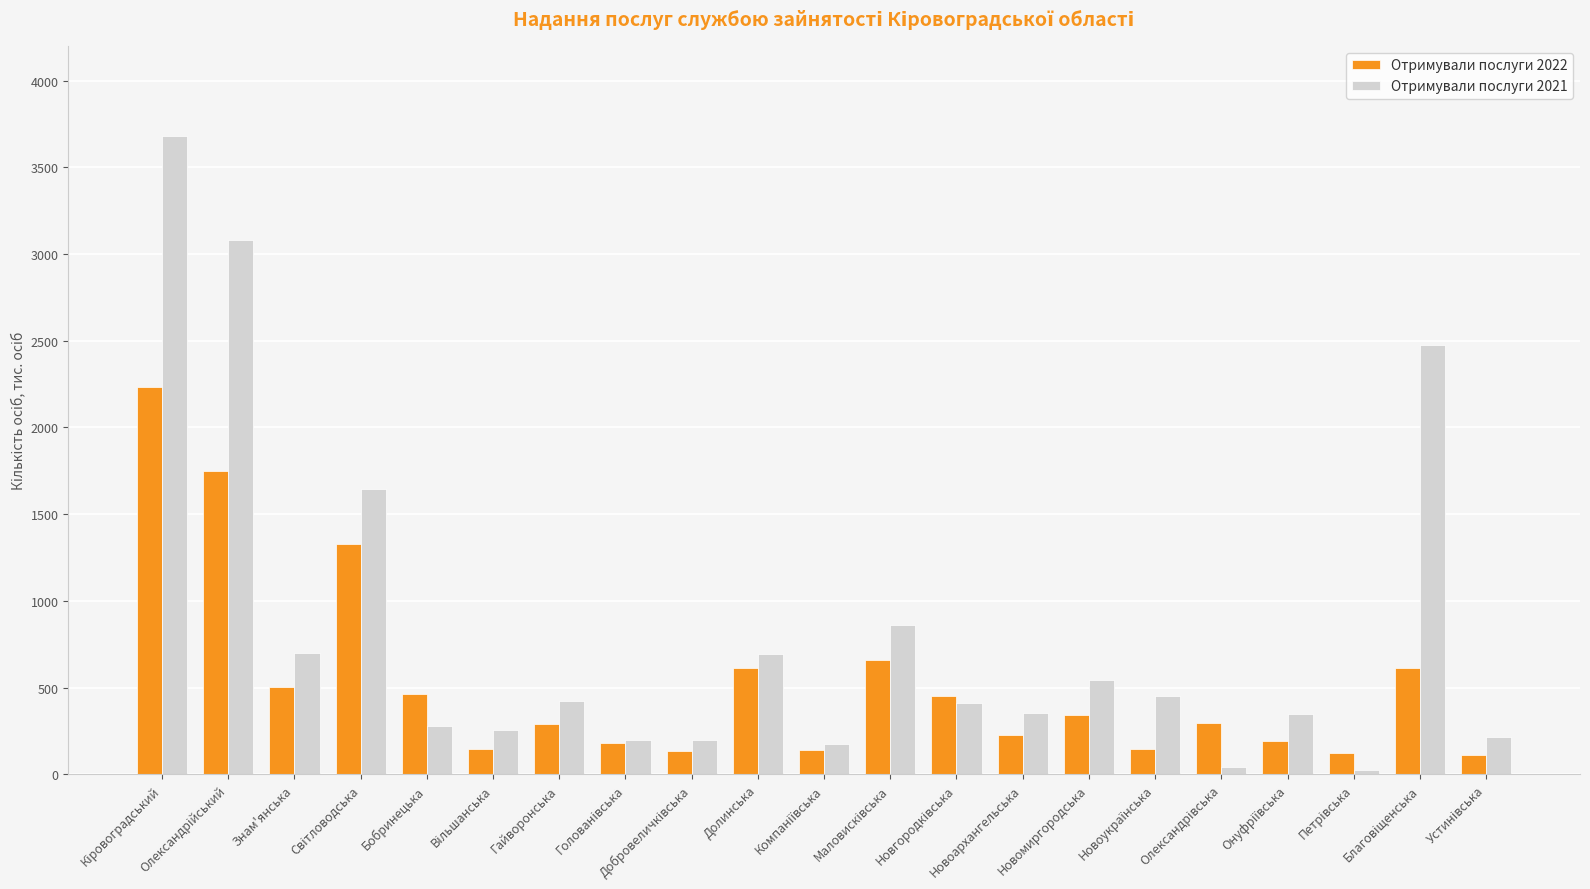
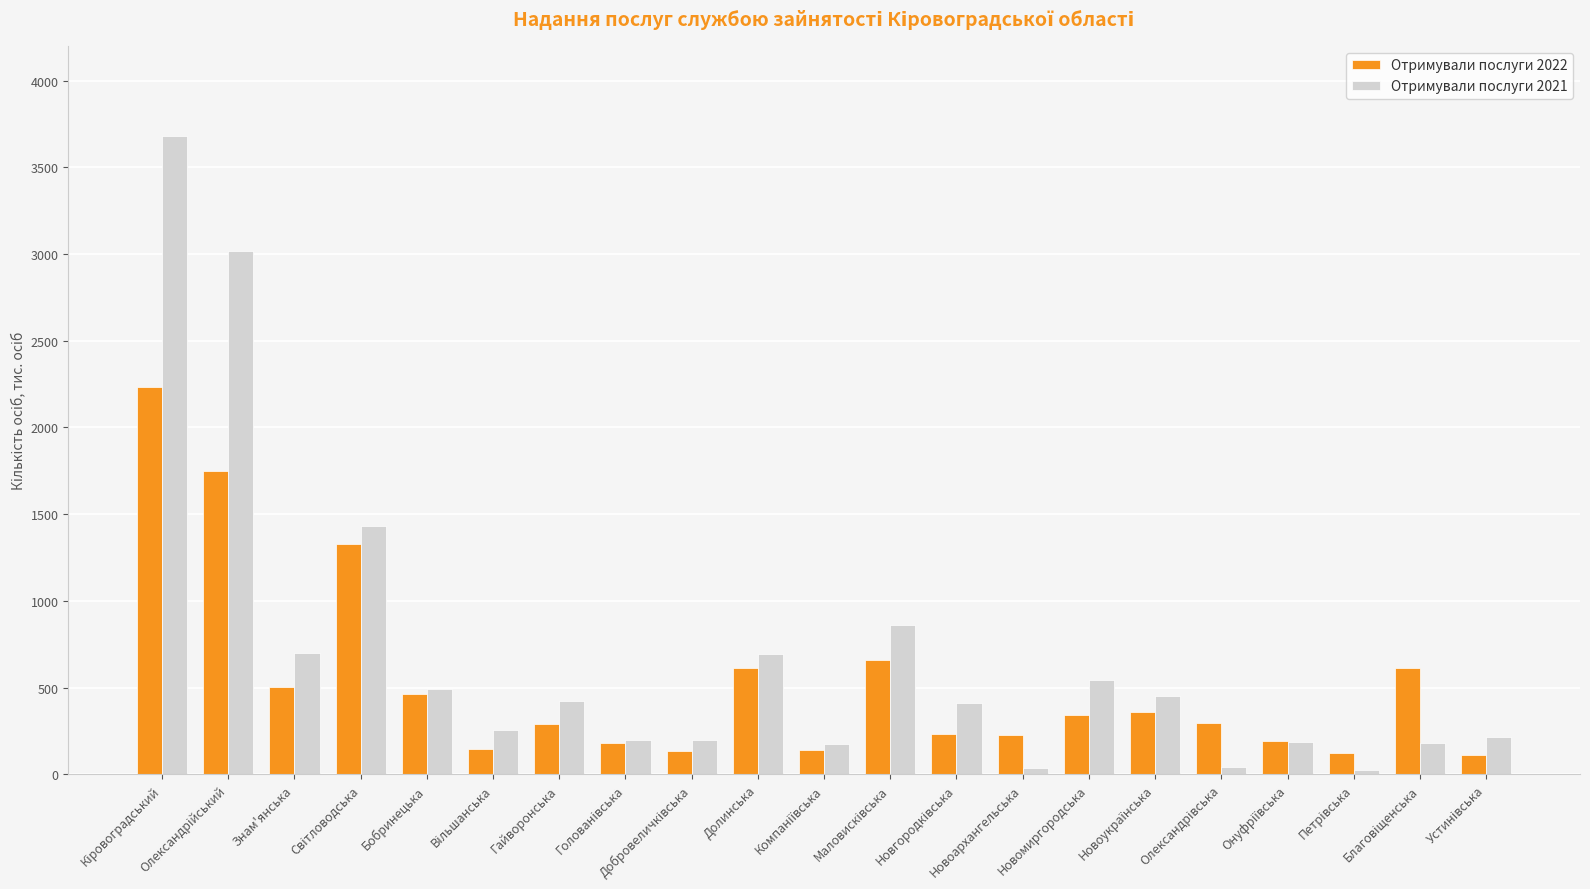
Отримували послуги 2021, Олександрійський: 3080 -> 3020
Отримували послуги 2021, Світловодська: 1650 -> 1430
Отримували послуги 2021, Бобринецька: 280 -> 490
Отримували послуги 2022, Новгородківська: 450 -> 230
Отримували послуги 2021, Новоархангельська: 350 -> 40
Отримували послуги 2022, Новоукраїнська: 150 -> 360
Отримували послуги 2021, Онуфріївська: 350 -> 190
Отримували послуги 2021, Благовіщенська: 2470 -> 180
